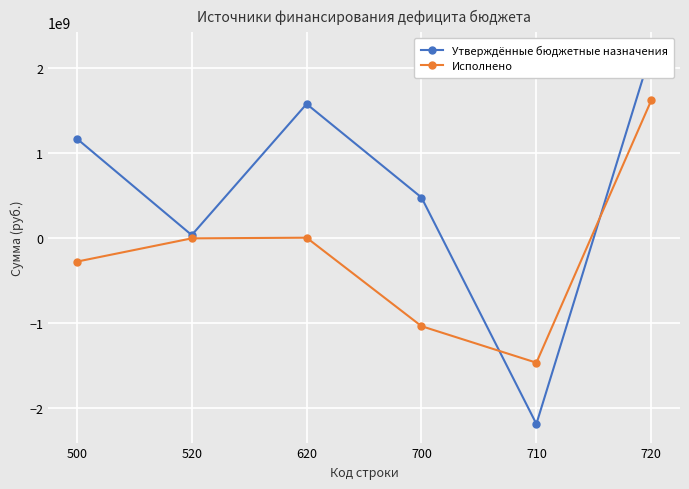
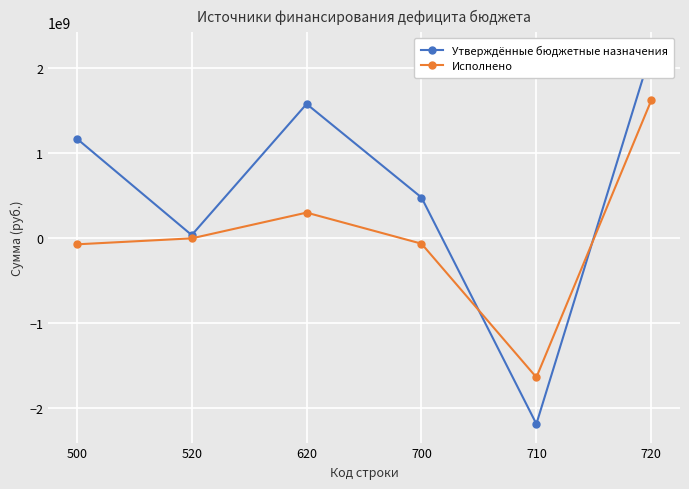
Исполнено, 500: -300000000 -> -100000000
Исполнено, 620: 0 -> 300000000
Исполнено, 700: -1000000000 -> -100000000
Исполнено, 710: -1500000000 -> -1600000000
